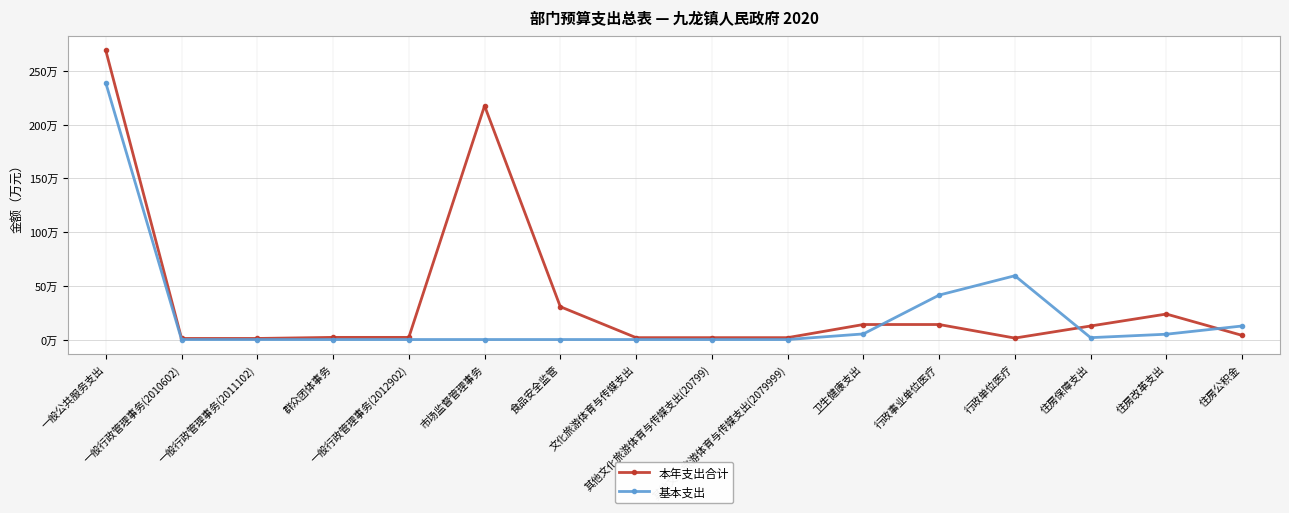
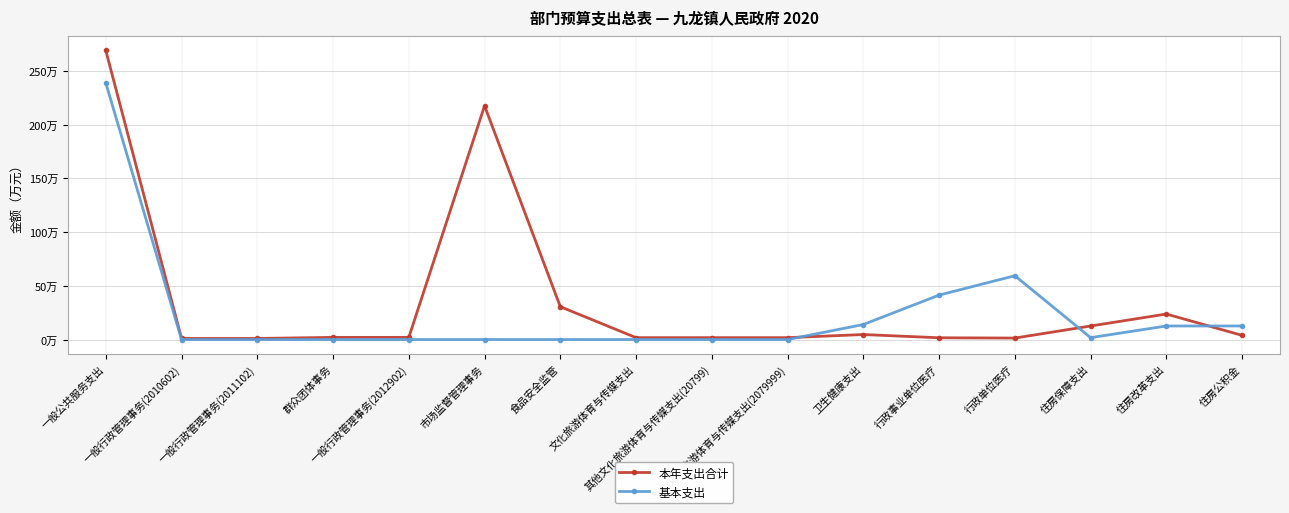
本年支出合计, 卫生健康支出: 14万 -> 5万
基本支出, 卫生健康支出: 5万 -> 14万
本年支出合计, 行政事业单位医疗: 14万 -> 2万
基本支出, 住房改革支出: 5万 -> 13万
